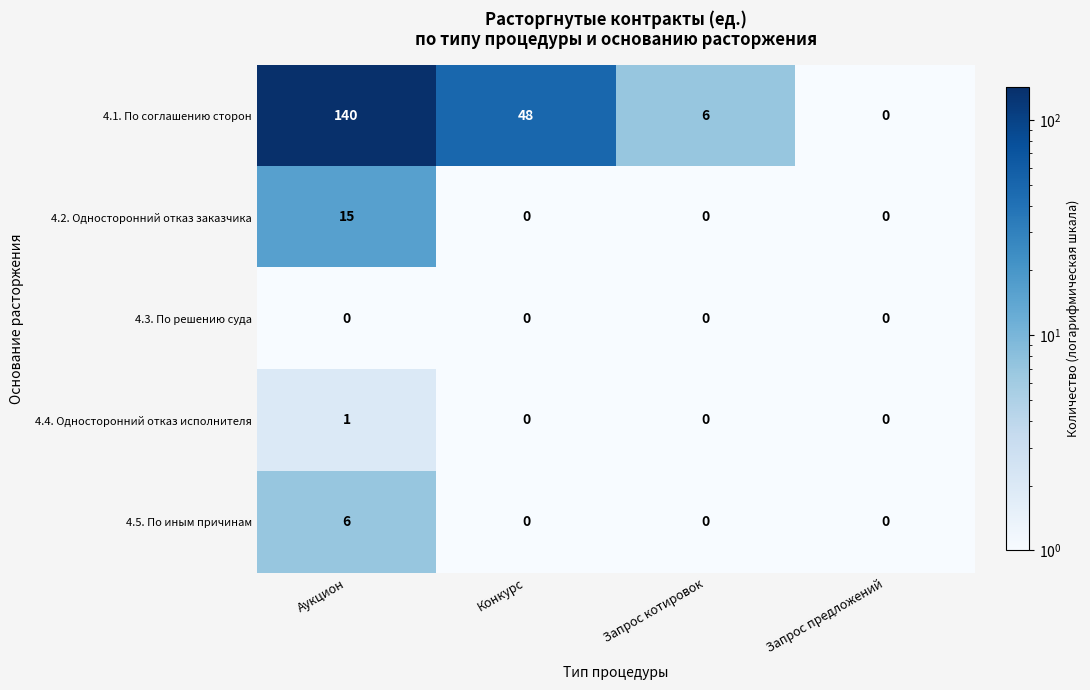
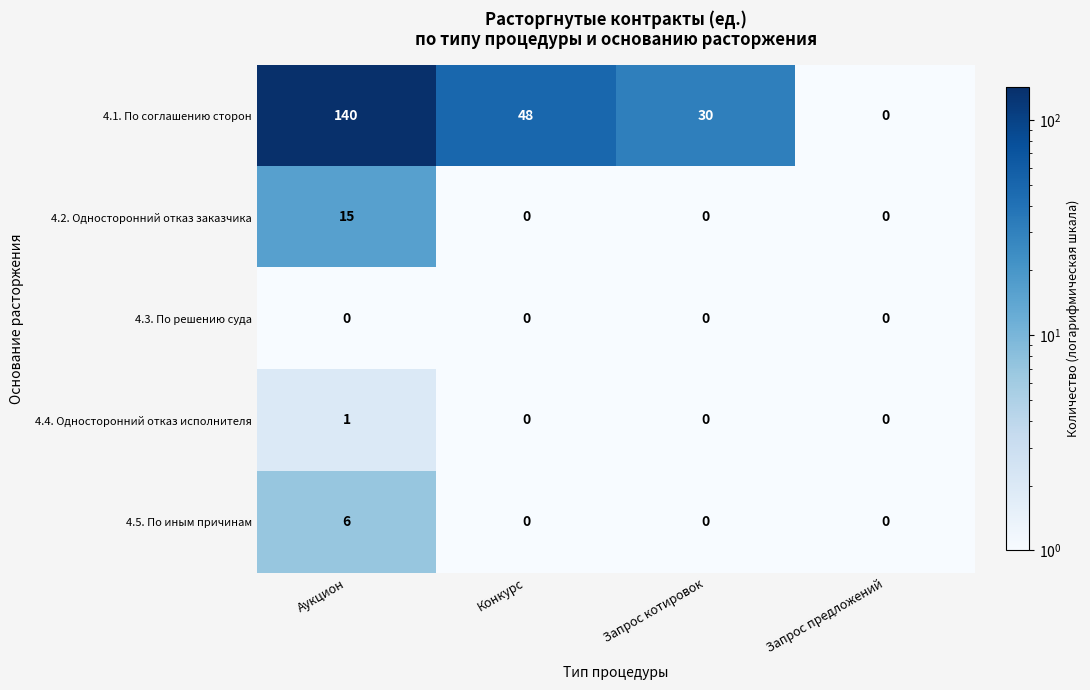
4.1. По соглашению сторон, Запрос котировок: 6 -> 30
